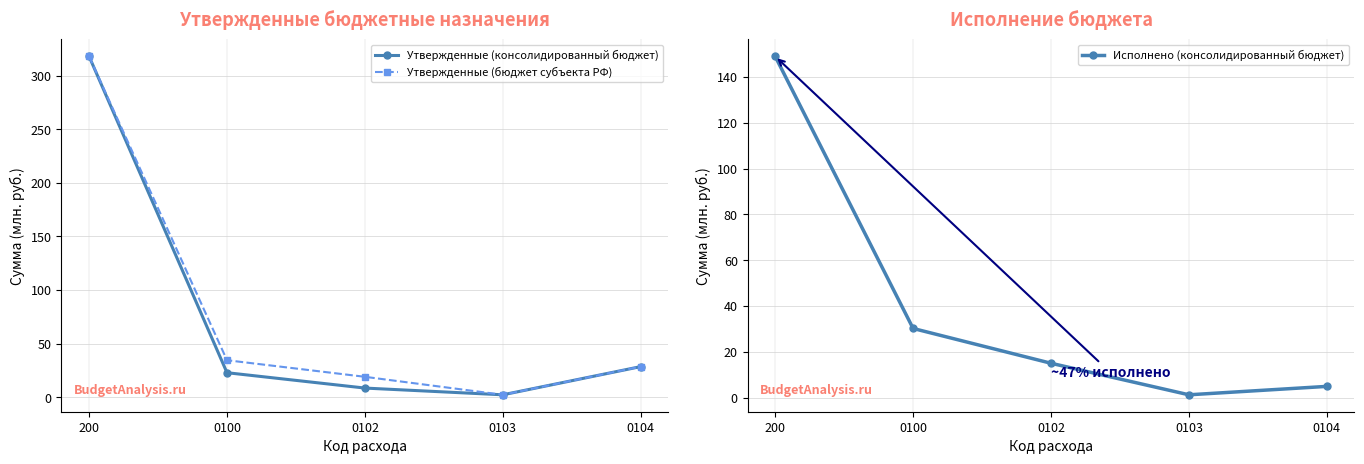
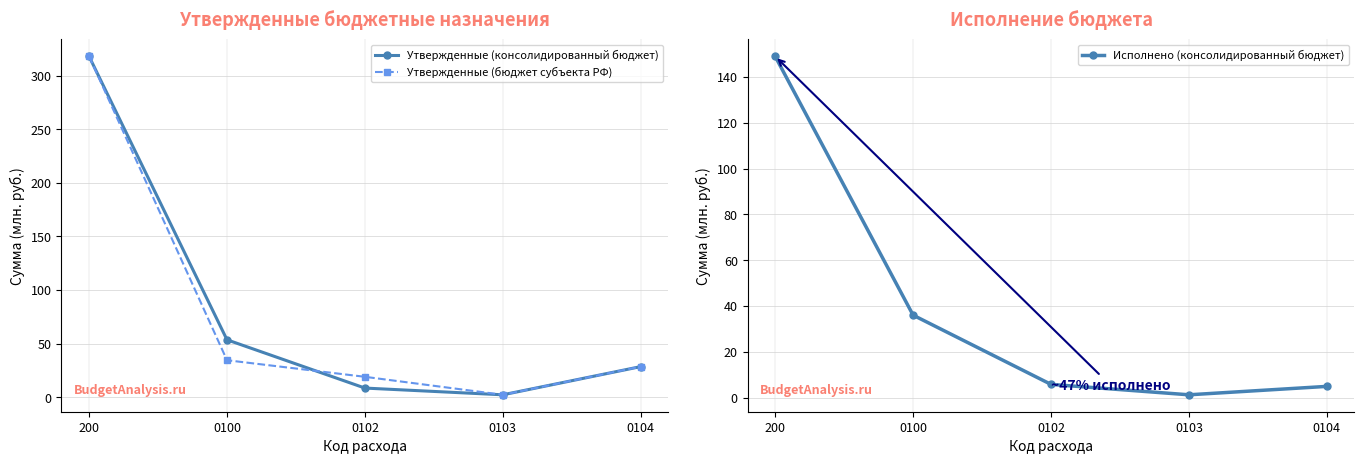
Утвержденные бюджетные назначения, Утвержденные (консолидированный бюджет), 0100: 23 -> 54
Исполнение бюджета, 0100: 30 -> 36
Исполнение бюджета, 0102: 15 -> 6
